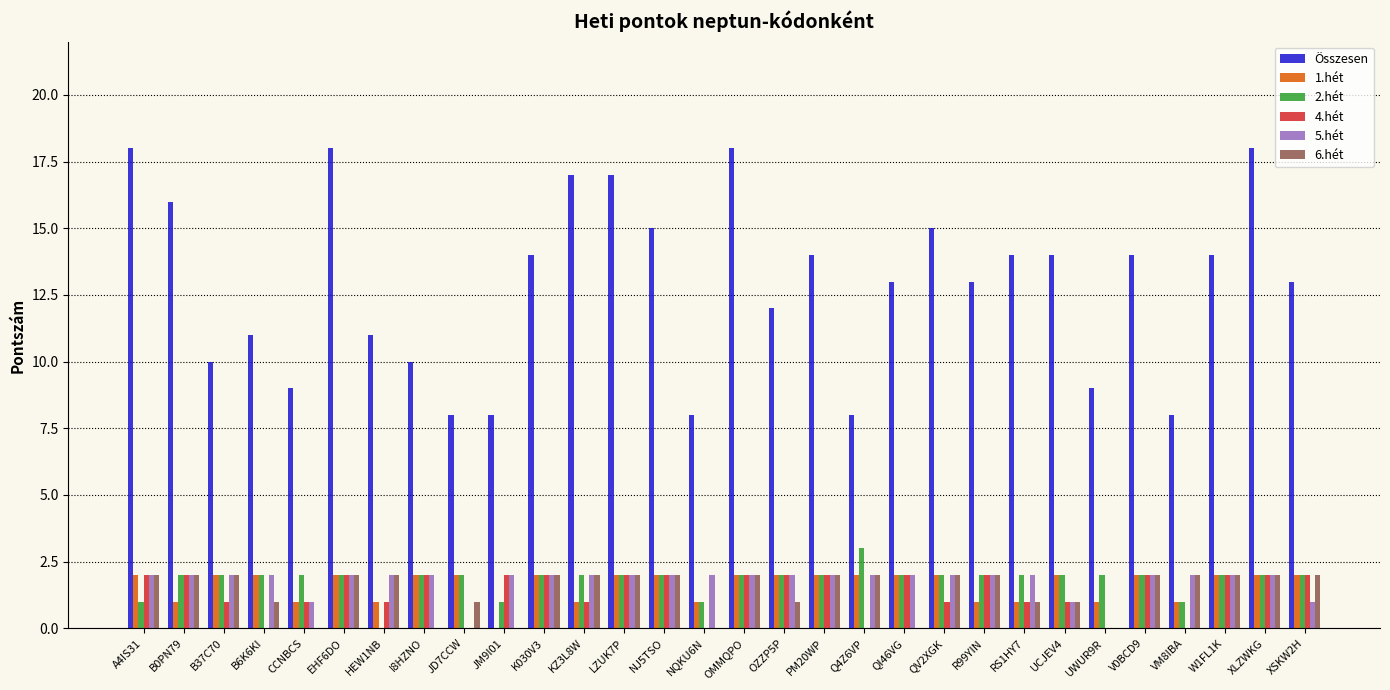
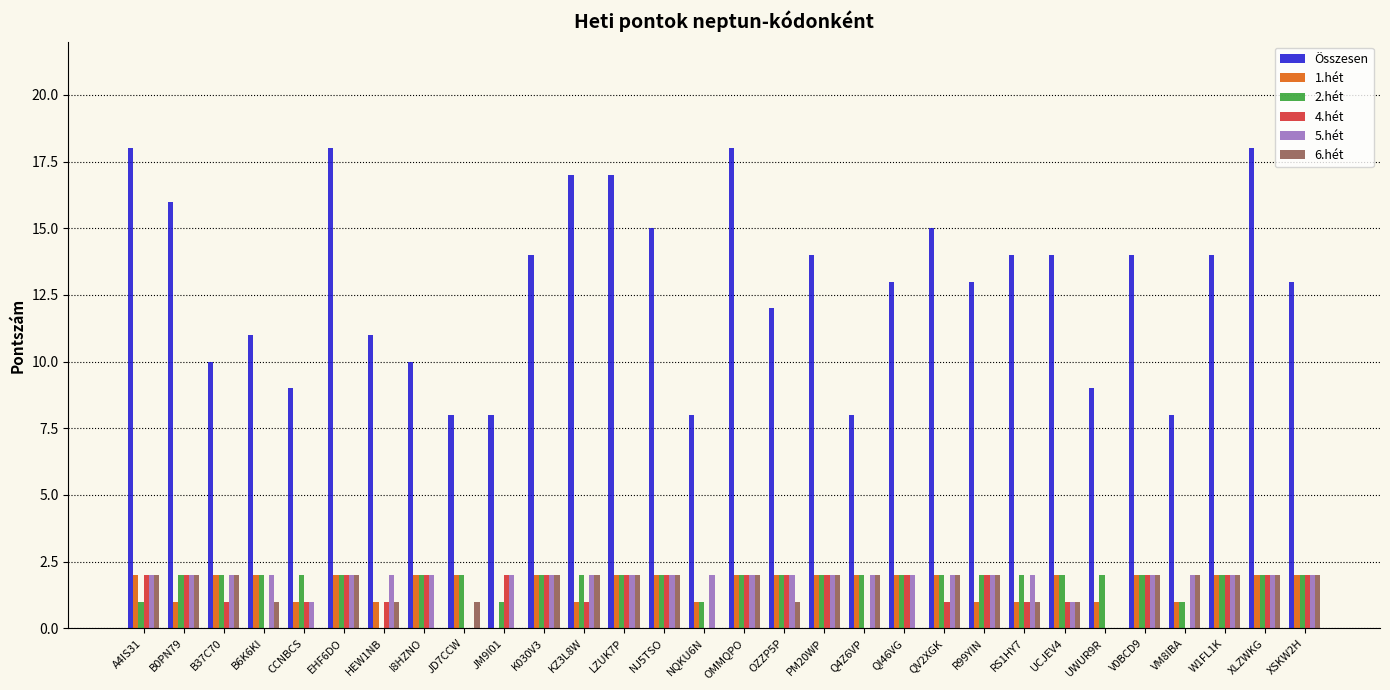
6.hét, HEW1NB: 2 -> 1
2.hét, Q4Z6VP: 3 -> 2
5.hét, XSKW2H: 1 -> 2
